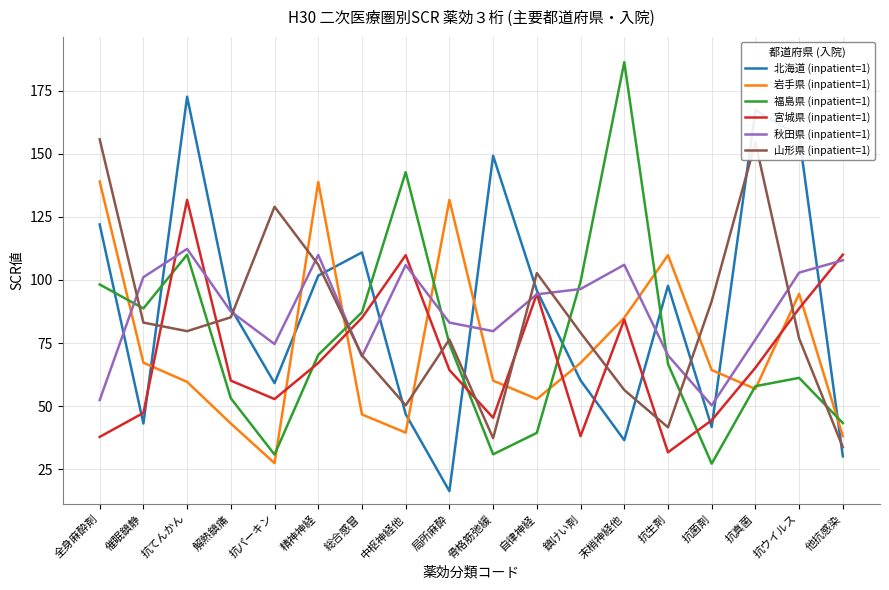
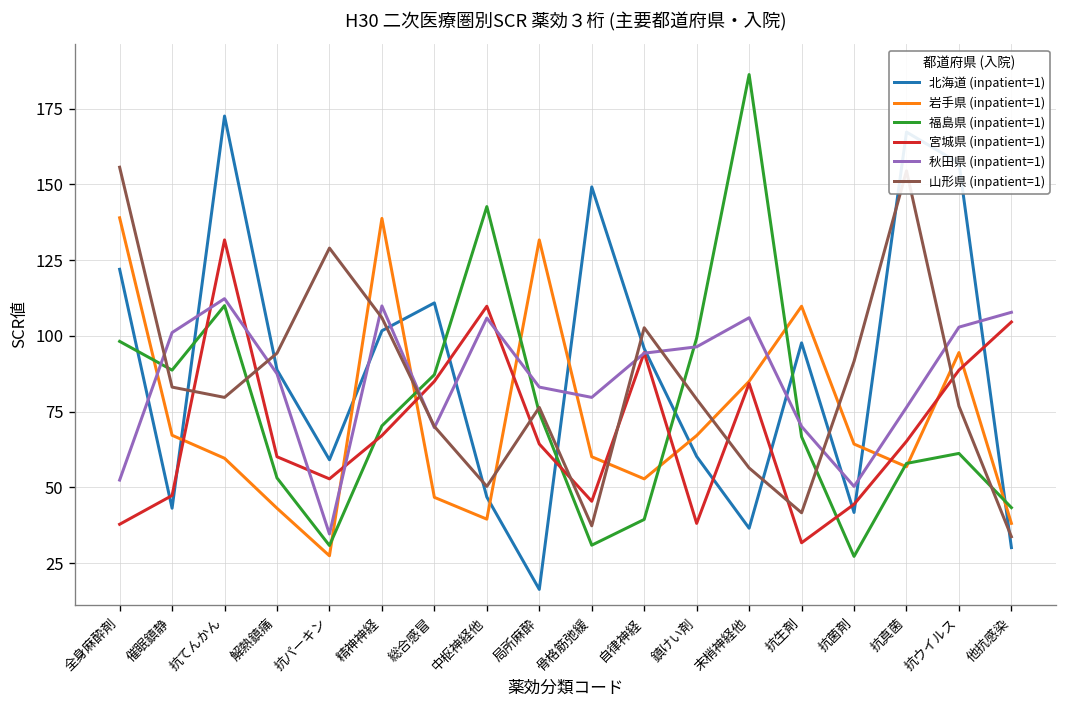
山形県 (inpatient=1), 解熱鎮痛: 85 -> 94
秋田県 (inpatient=1), 抗パーキン: 75 -> 35
宮城県 (inpatient=1), 他抗感染: 110 -> 105
